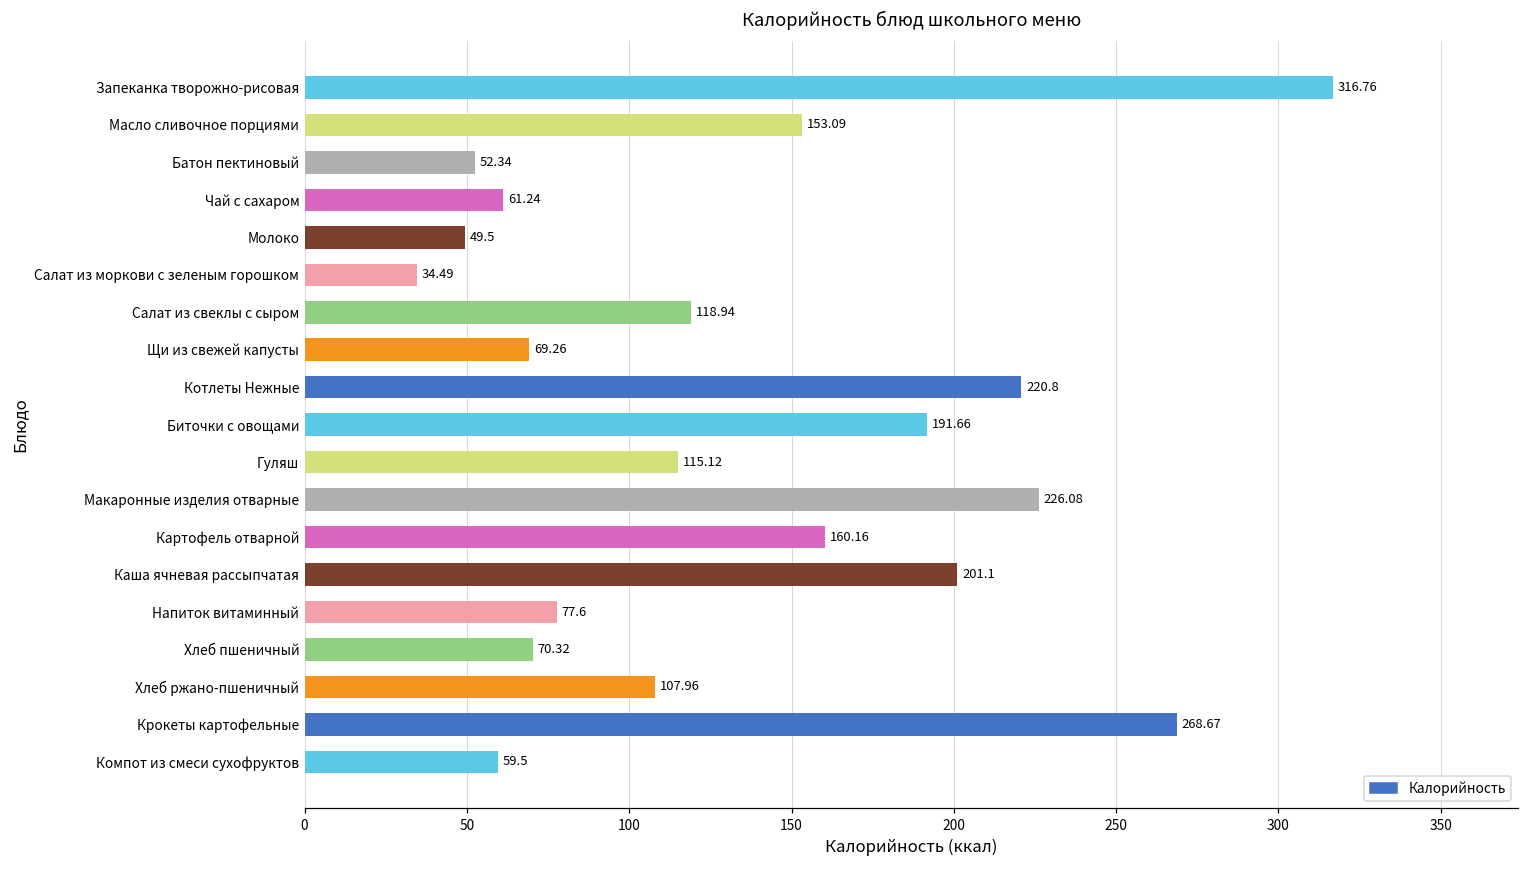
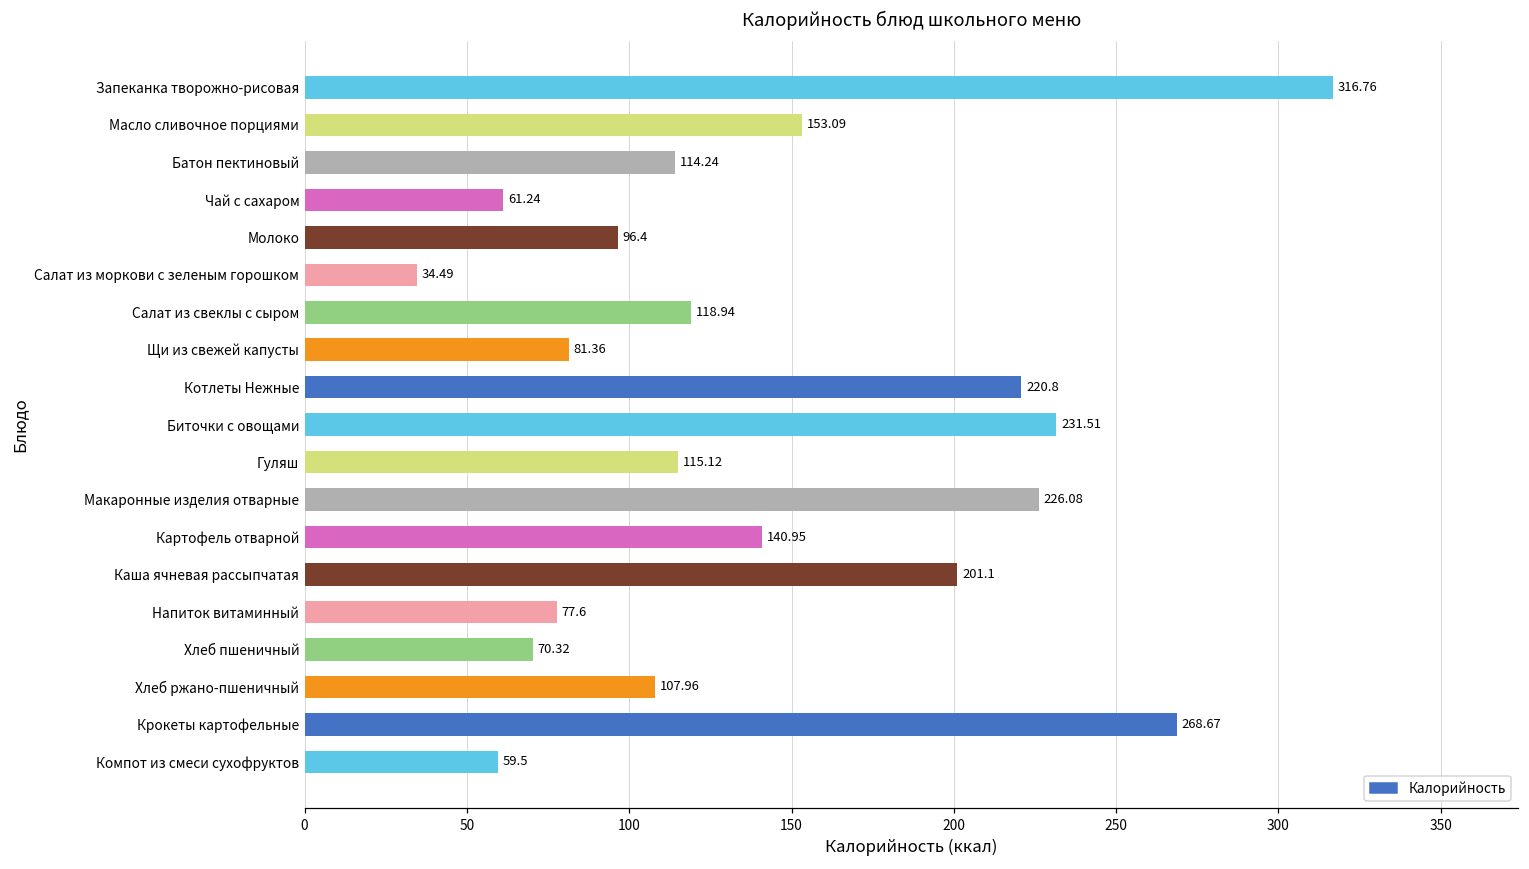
Батон пектиновый: 52.34 -> 114.24
Молоко: 49.5 -> 96.4
Щи из свежей капусты: 69.26 -> 81.36
Биточки с овощами: 191.66 -> 231.51
Картофель отварной: 160.16 -> 140.95
